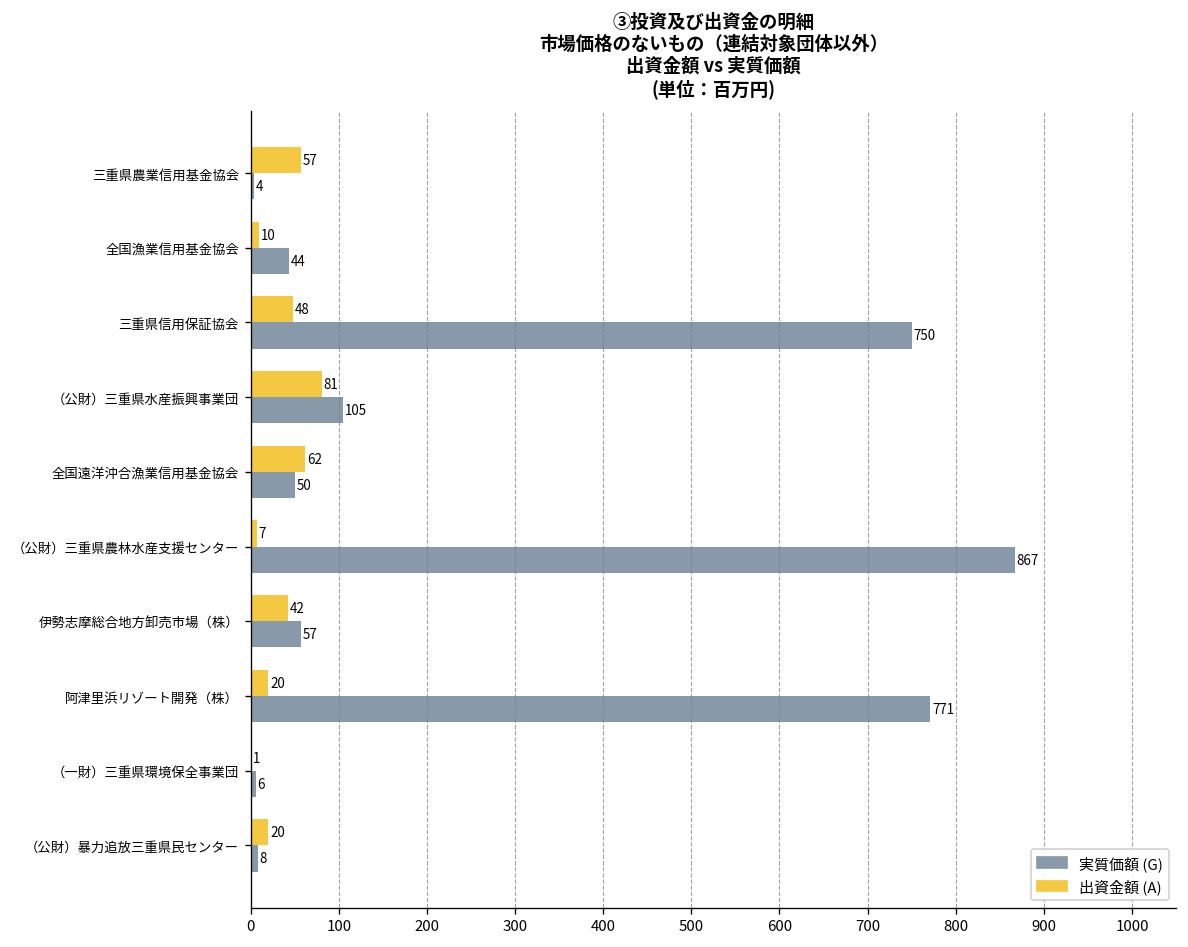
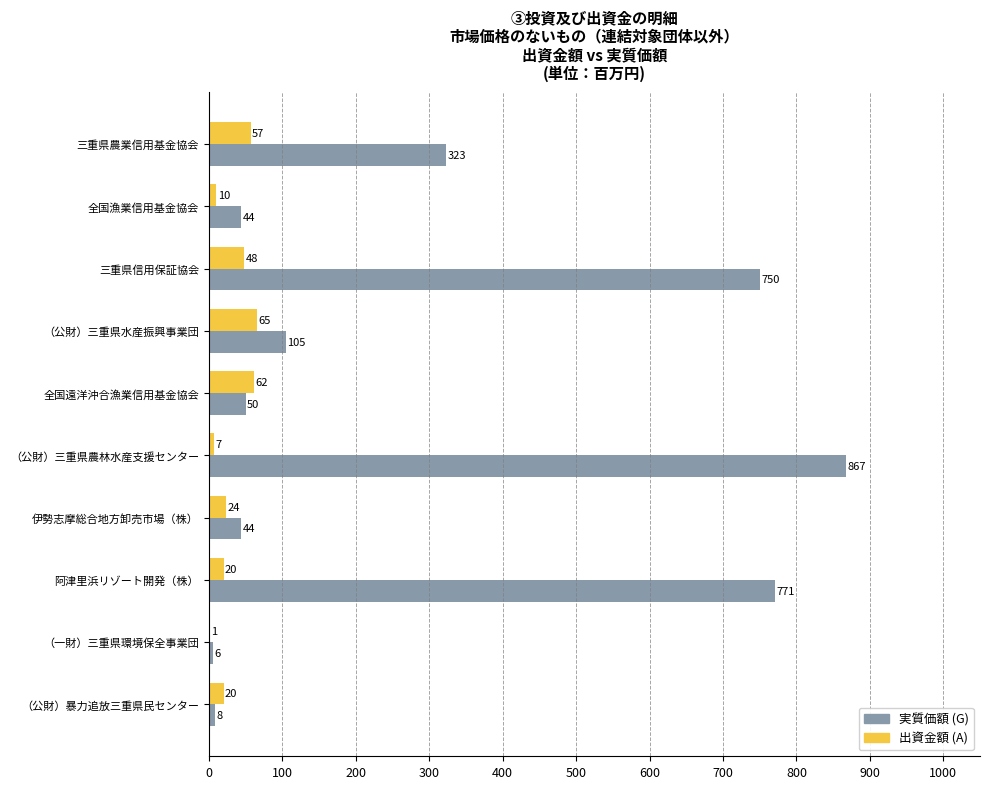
実質価額 (G), 三重県農業信用基金協会: 4 -> 323
出資金額 (A), （公財）三重県水産振興事業団: 81 -> 65
出資金額 (A), 伊勢志摩総合地方卸売市場（株）: 42 -> 24
実質価額 (G), 伊勢志摩総合地方卸売市場（株）: 57 -> 44
